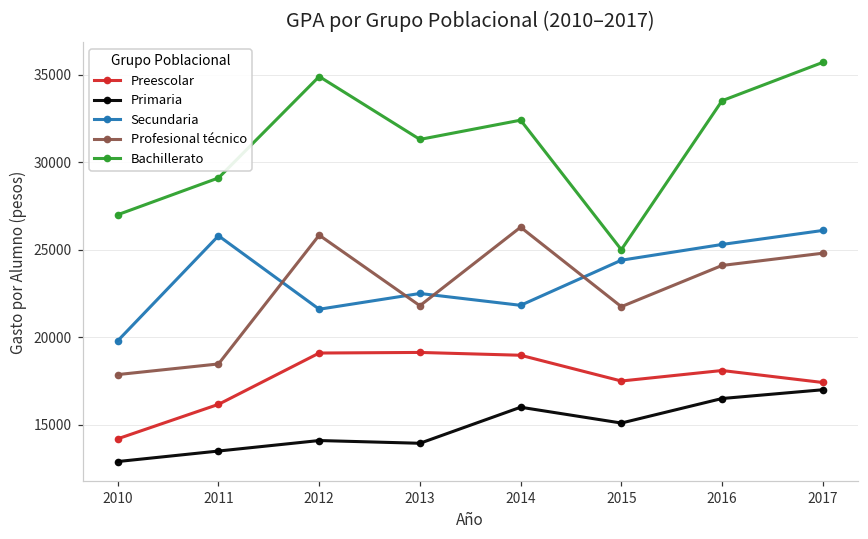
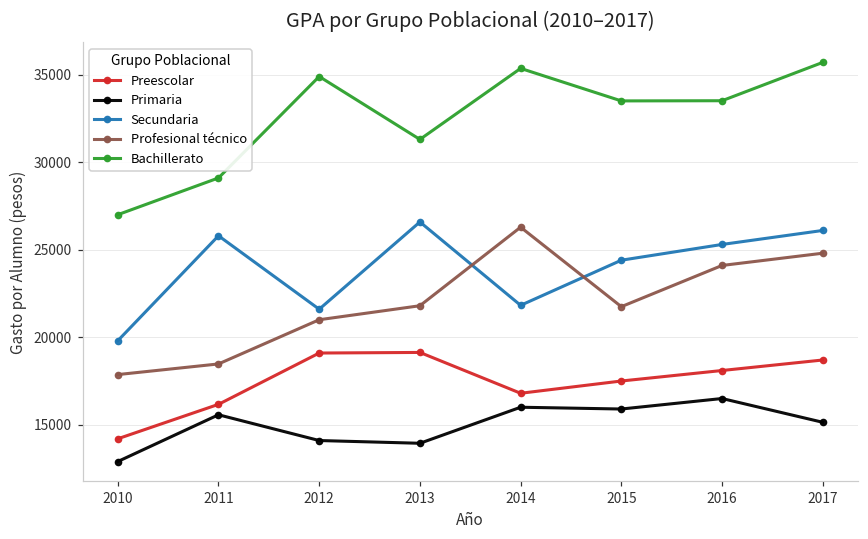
Primaria, 2011: 13500 -> 15600
Profesional técnico, 2012: 25800 -> 21000
Secundaria, 2013: 22500 -> 26600
Preescolar, 2014: 19000 -> 16800
Bachillerato, 2014: 32400 -> 35400
Primaria, 2015: 15100 -> 15900
Bachillerato, 2015: 25000 -> 33500
Preescolar, 2017: 17400 -> 18700
Primaria, 2017: 17000 -> 15100
